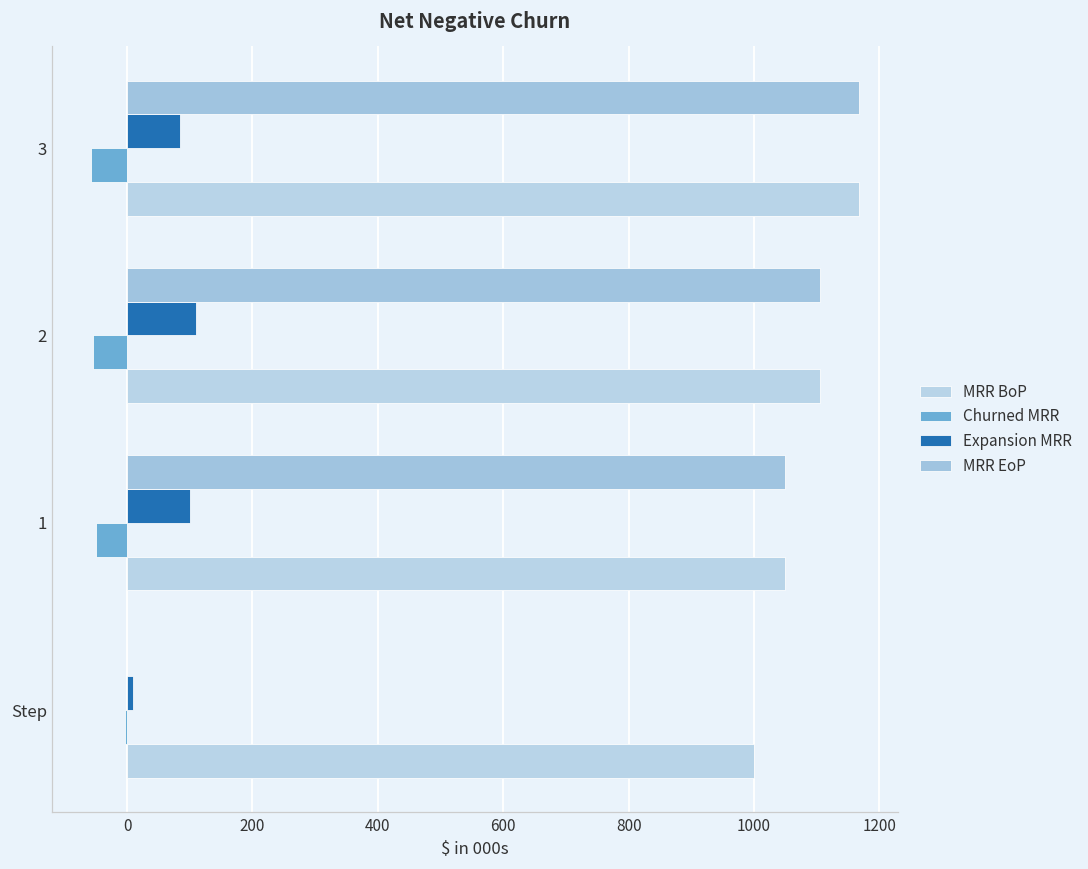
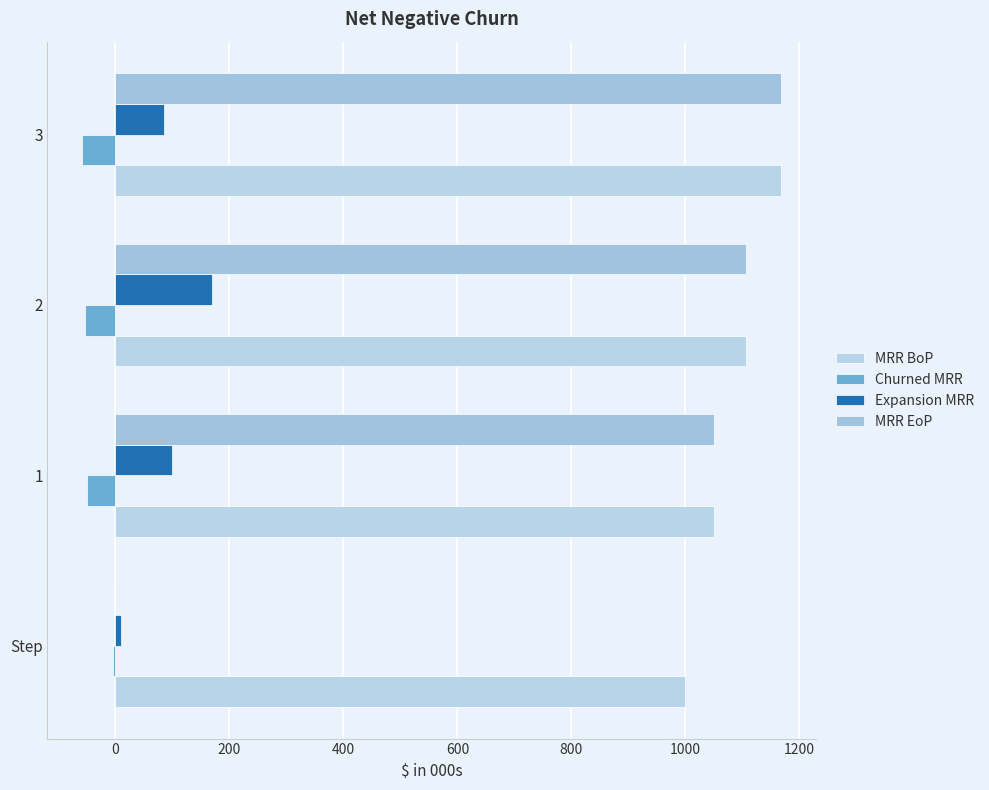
Expansion MRR, 2: 110 -> 170
